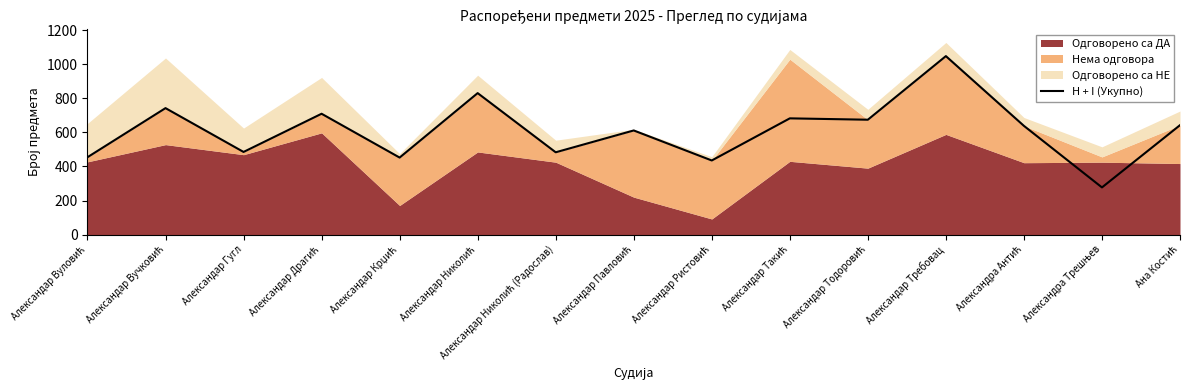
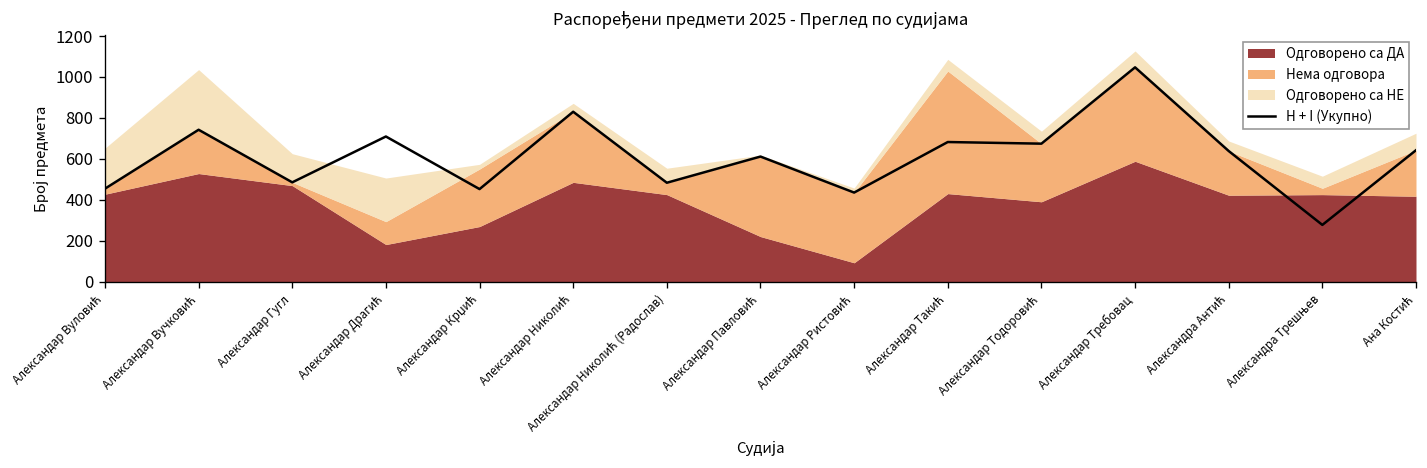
Одговорено са ДА, Александар Драгић: 600 -> 180
Одговорено са ДА, Александар Крџић: 170 -> 270
Одговорено са НЕ, Александар Николић: 110 -> 40
